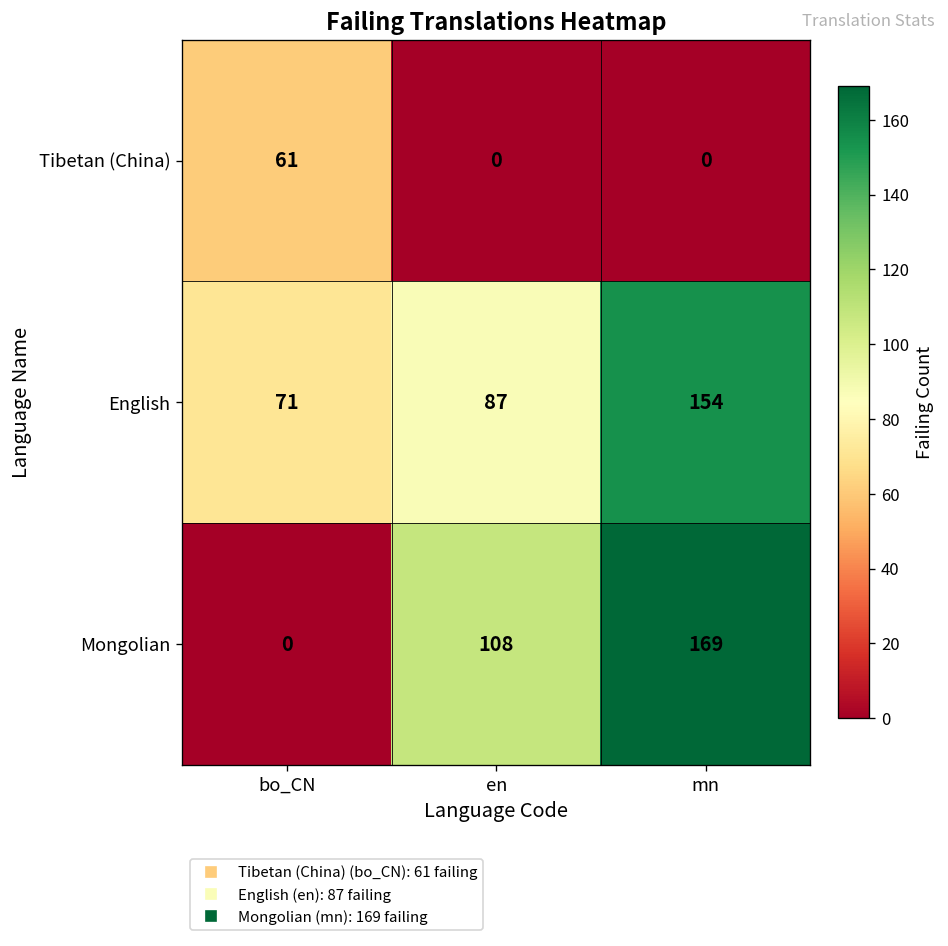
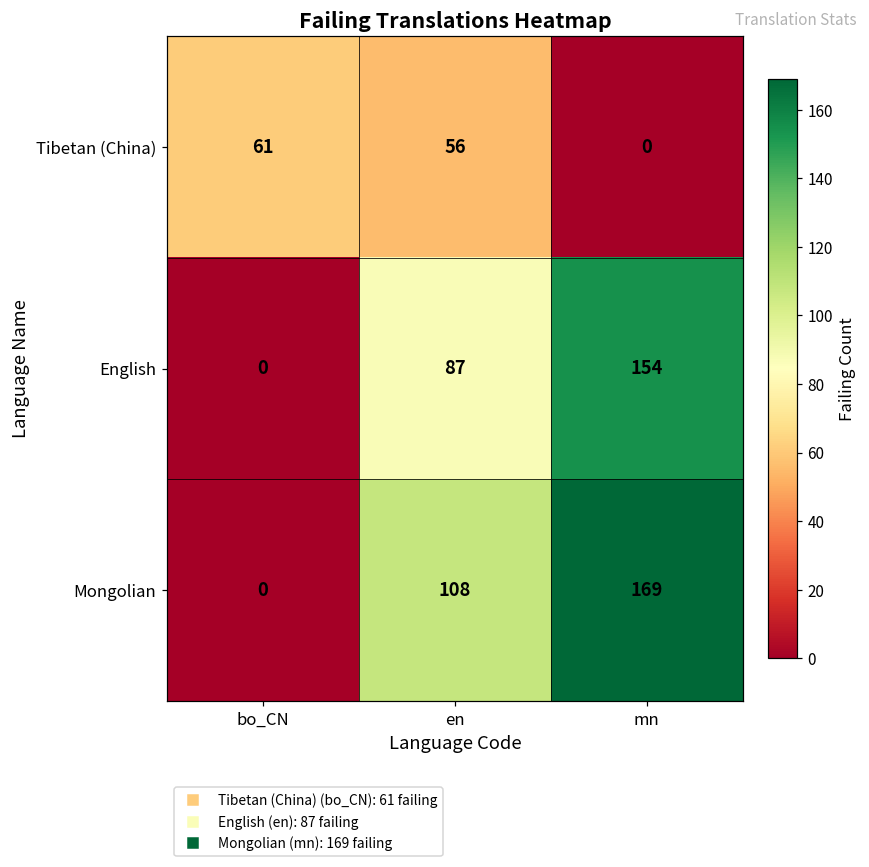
Tibetan (China), en: 0 -> 56
English, bo_CN: 71 -> 0
